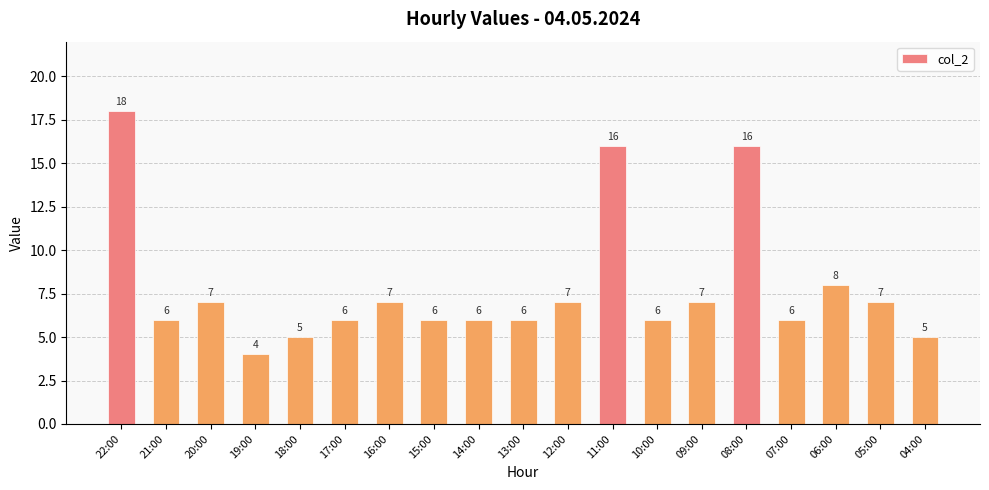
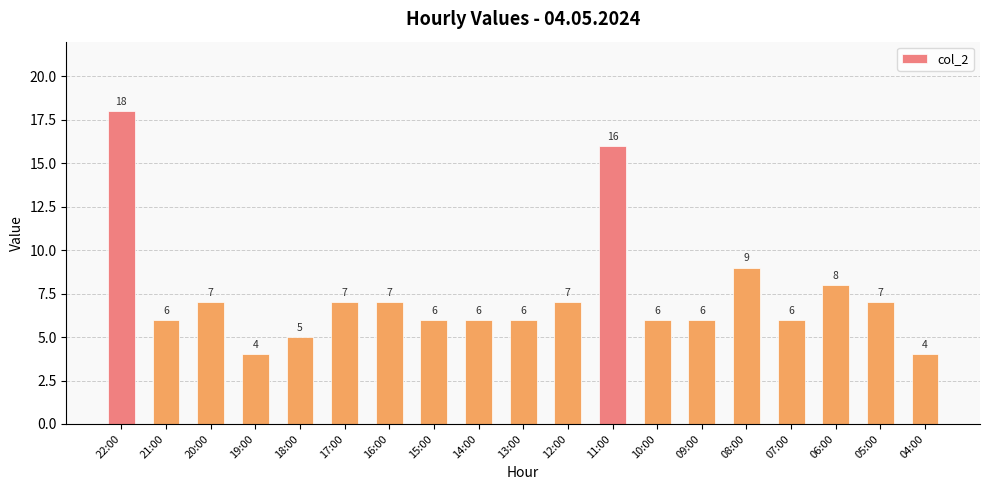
17:00: 6 -> 7
09:00: 7 -> 6
08:00: 16 -> 9
04:00: 5 -> 4
